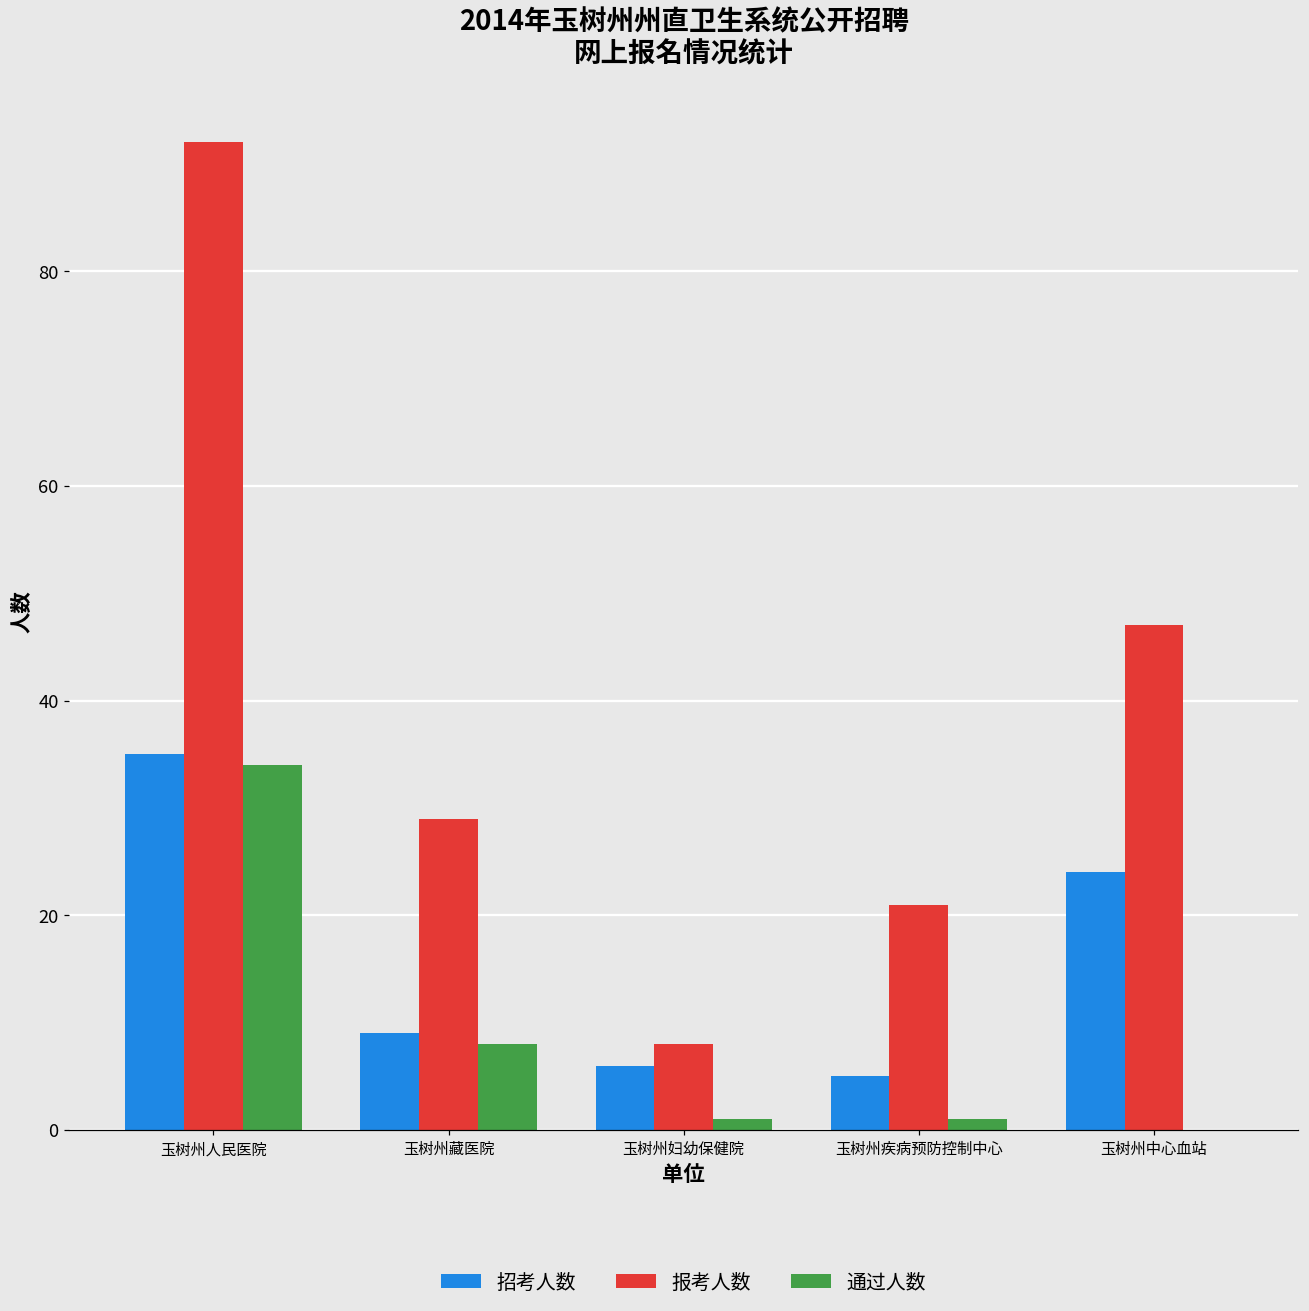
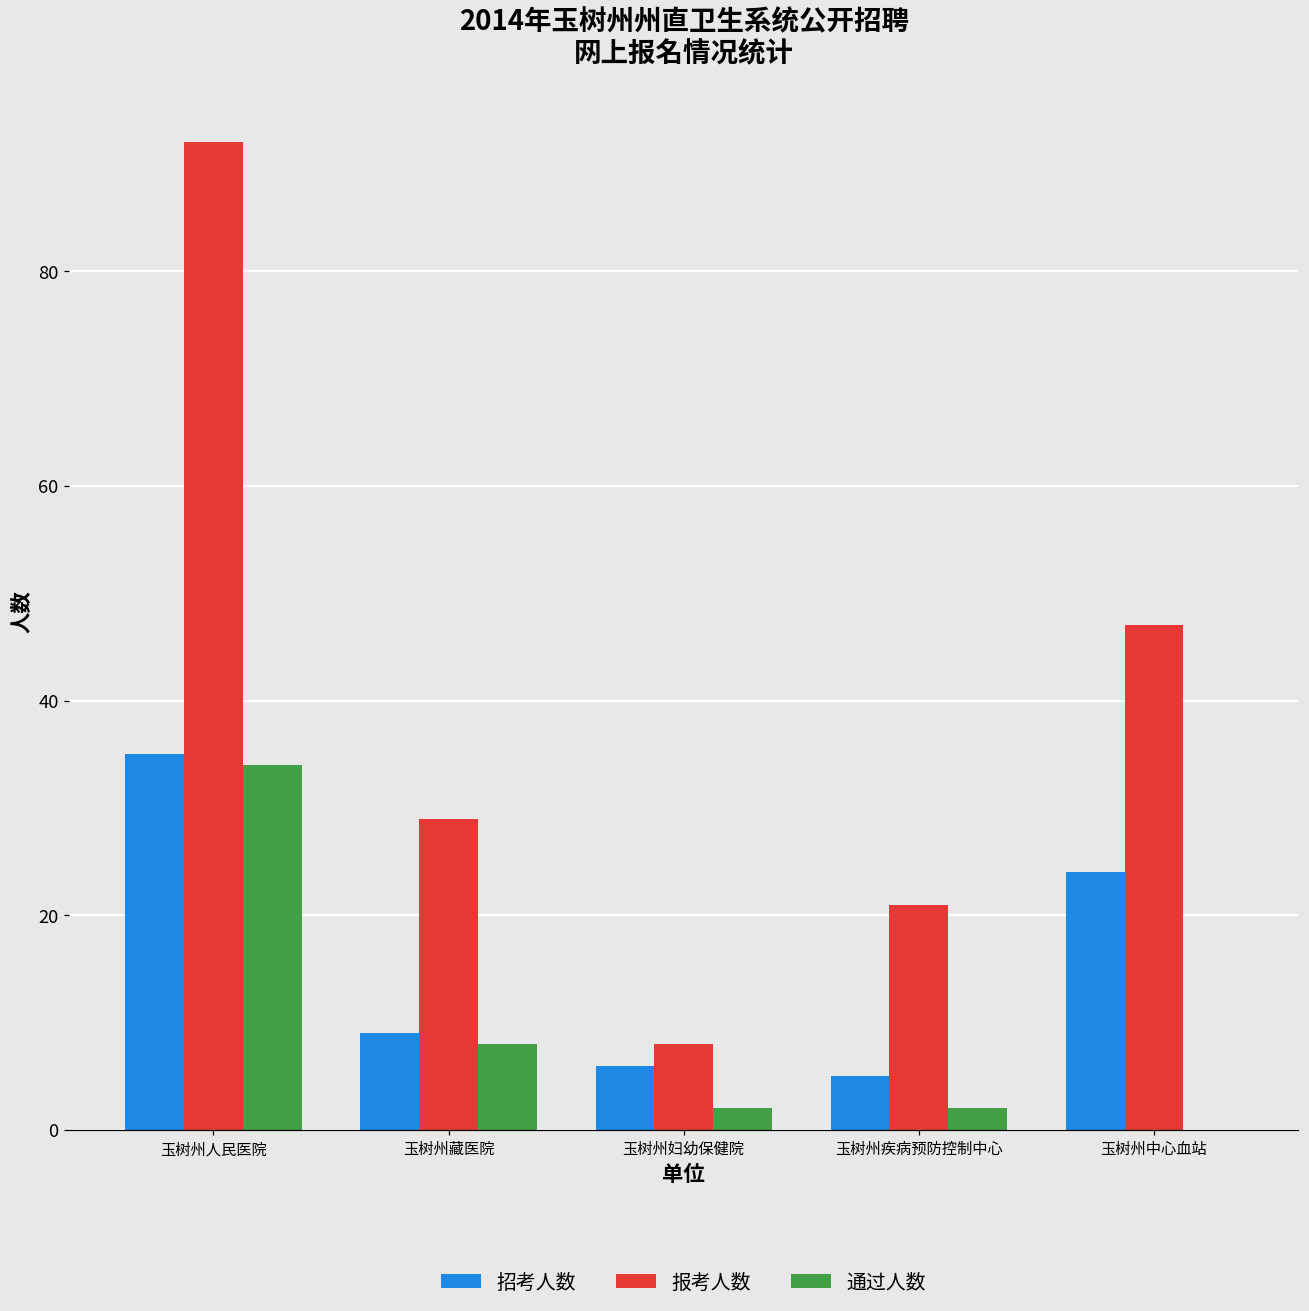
通过人数, 玉树州妇幼保健院: 1 -> 2
通过人数, 玉树州疾病预防控制中心: 1 -> 2
